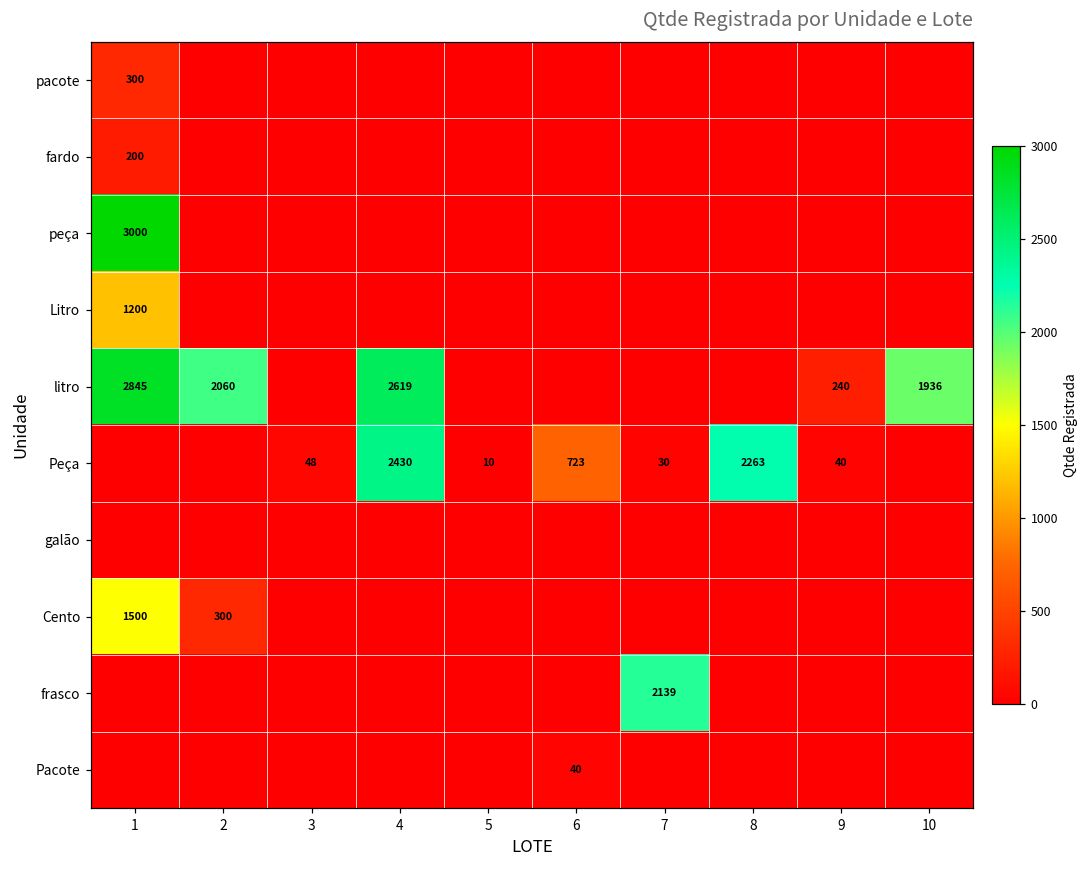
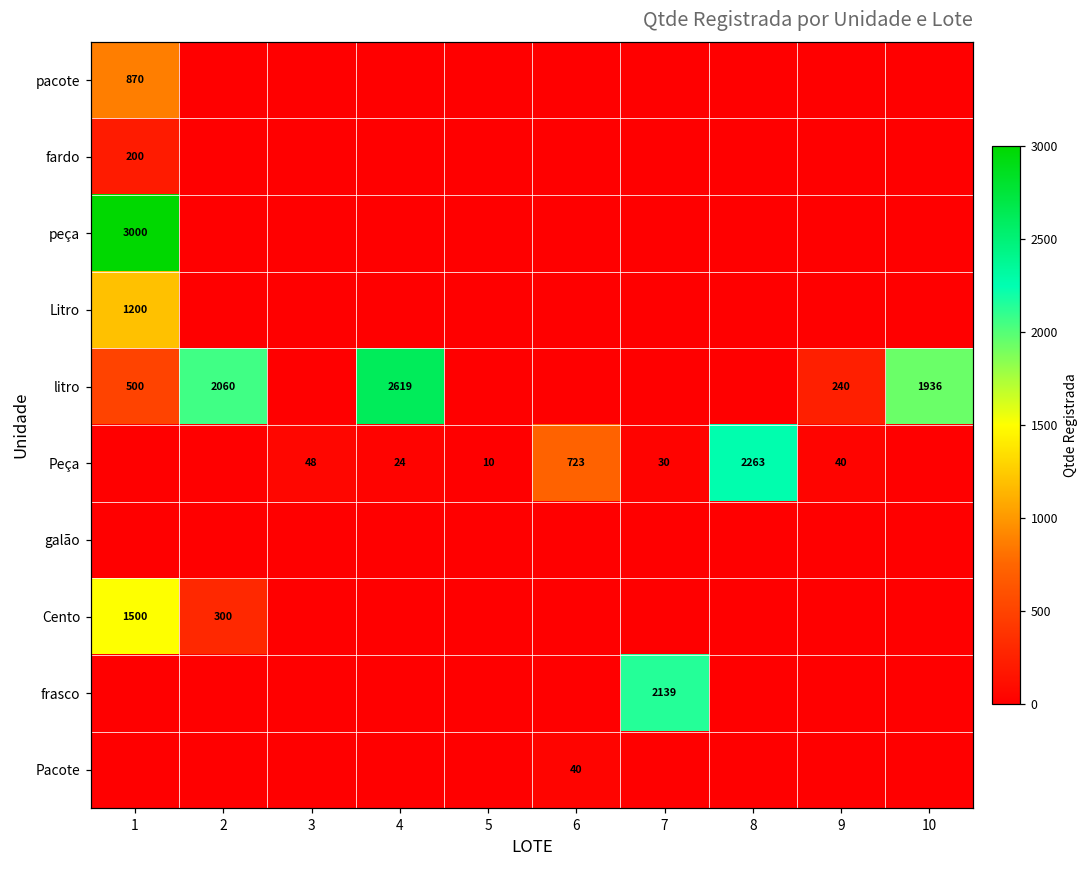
pacote, 1: 300 -> 870
litro, 1: 2845 -> 500
Peça, 4: 2430 -> 24
